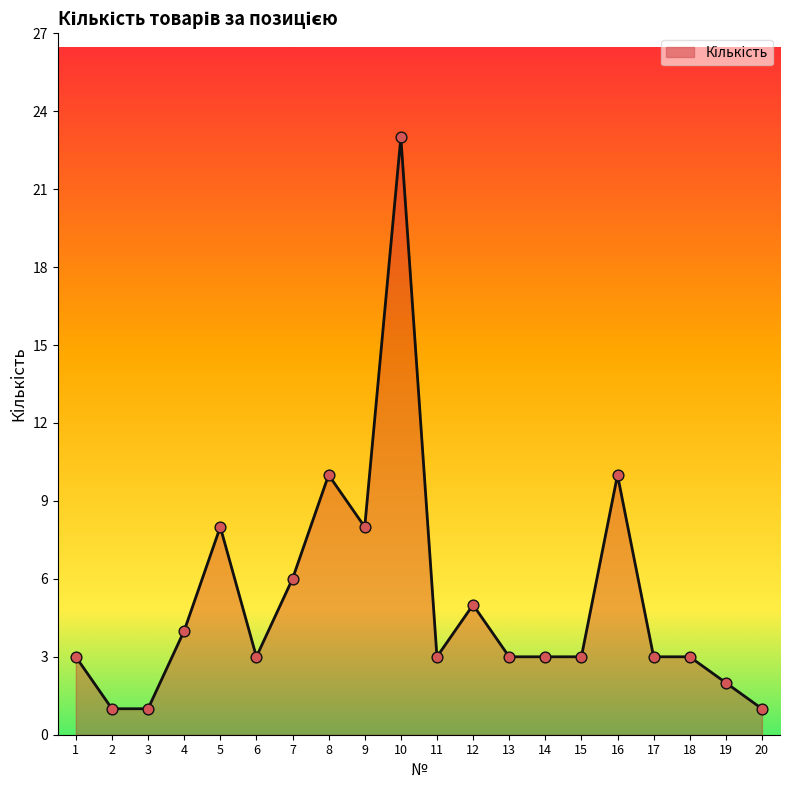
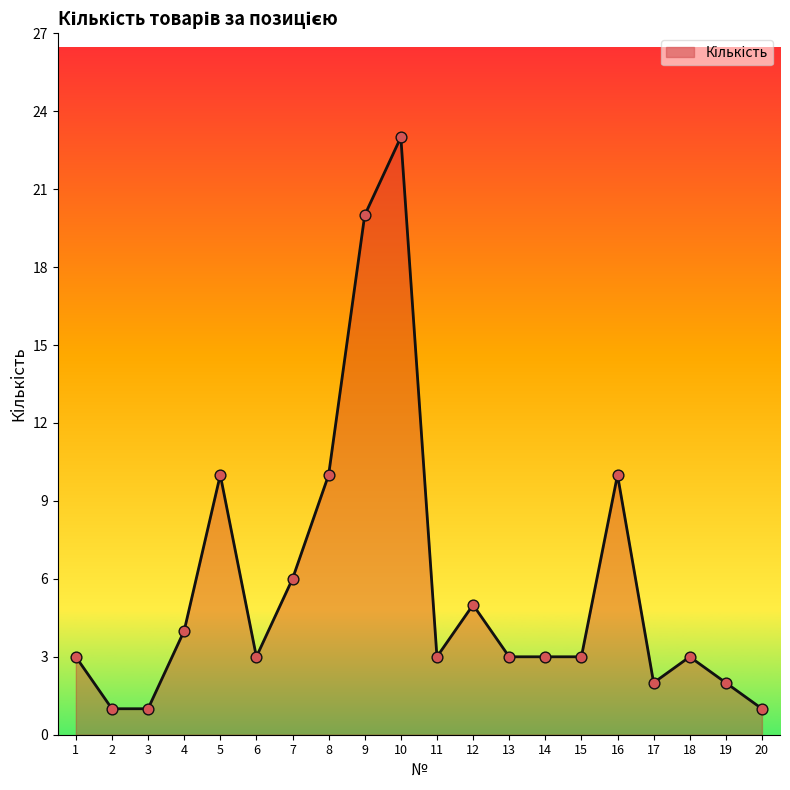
5: 8 -> 10
9: 8 -> 20
17: 3 -> 2
